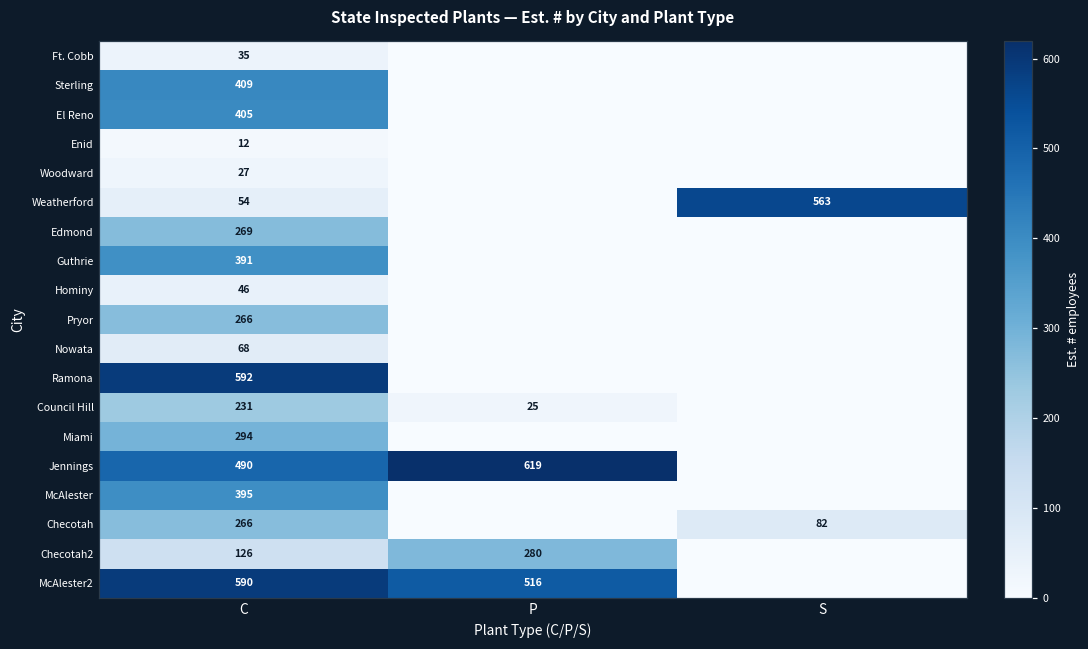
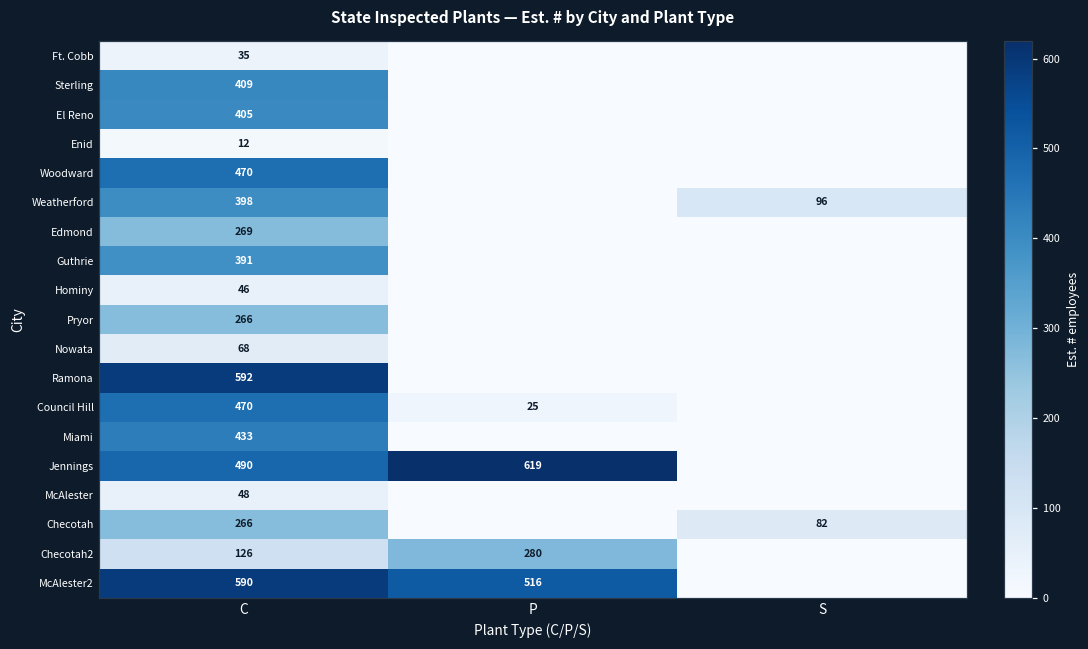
Woodward, C: 27 -> 470
Weatherford, C: 54 -> 398
Weatherford, S: 563 -> 96
Council Hill, C: 231 -> 470
Miami, C: 294 -> 433
McAlester, C: 395 -> 48
